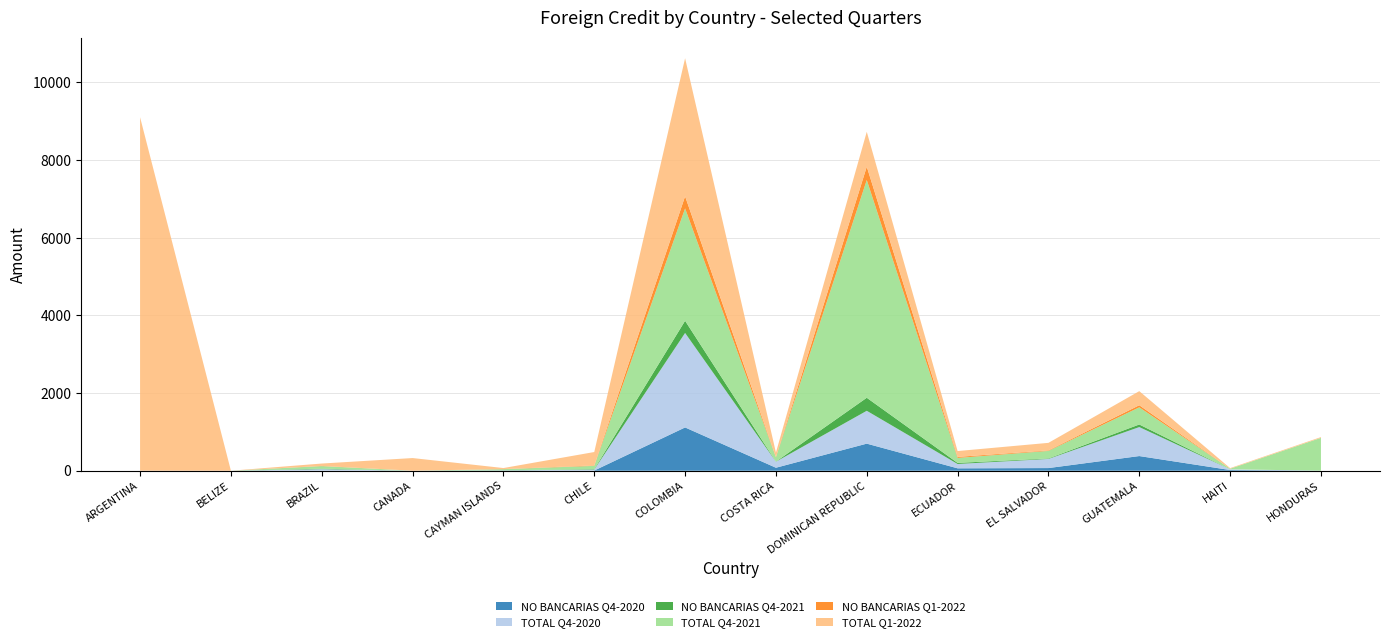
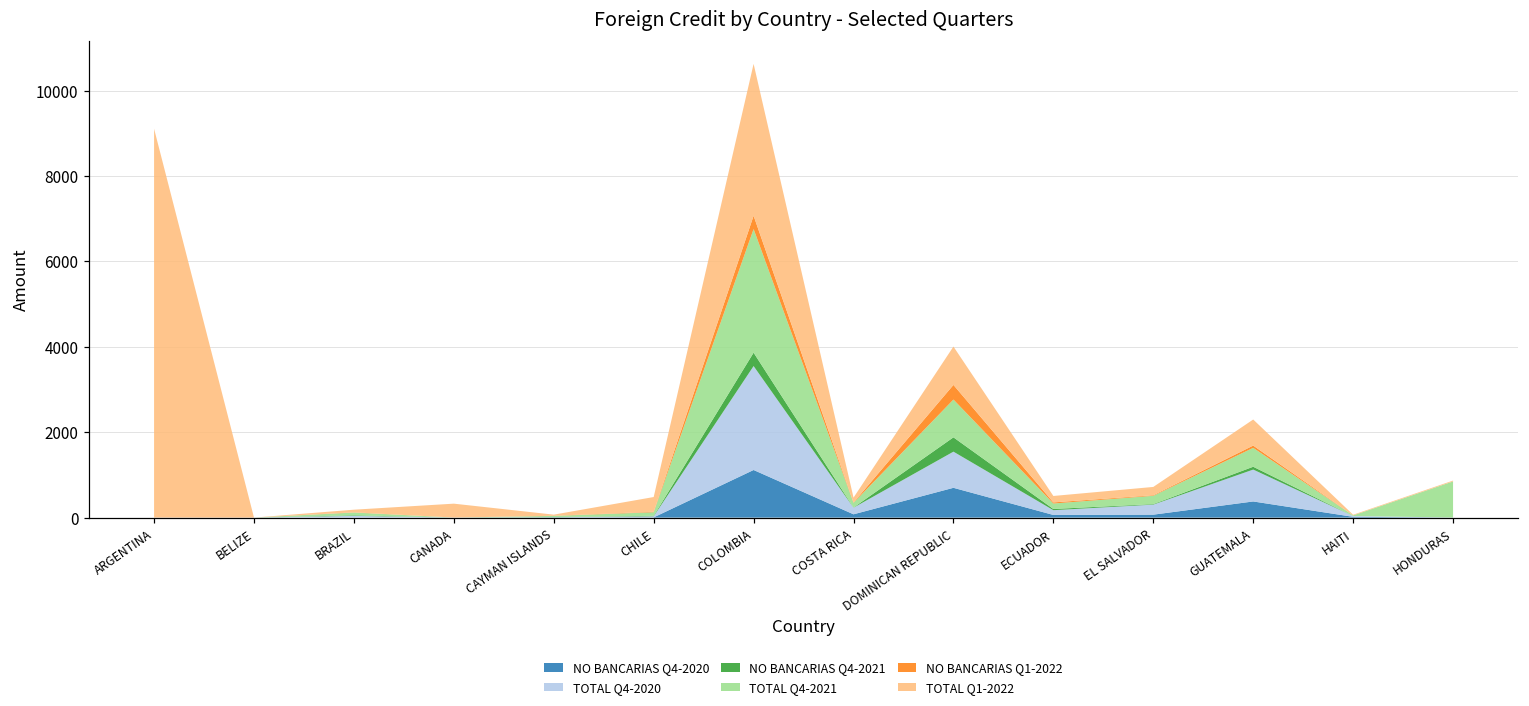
TOTAL Q4-2021, DOMINICAN REPUBLIC: 5600 -> 900
TOTAL Q1-2022, GUATEMALA: 400 -> 600
